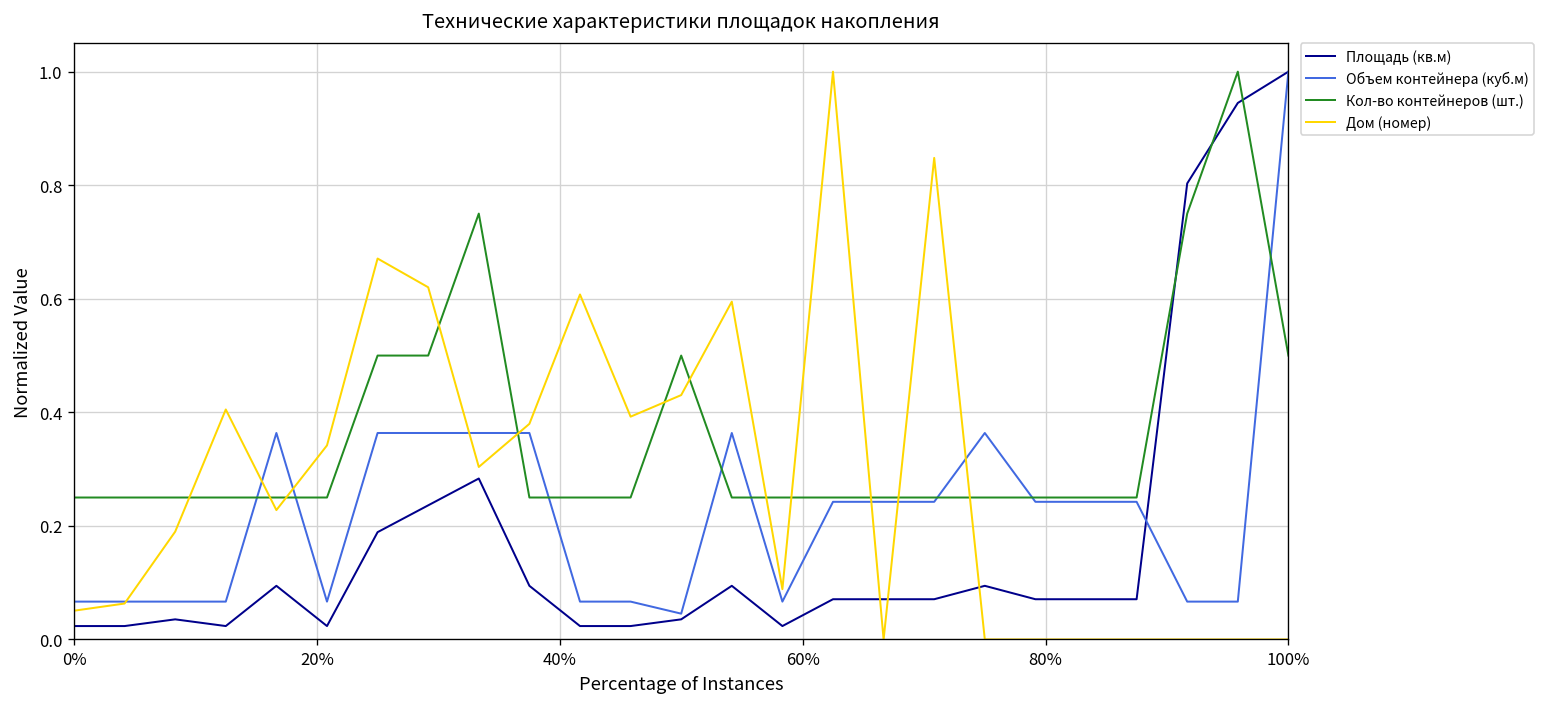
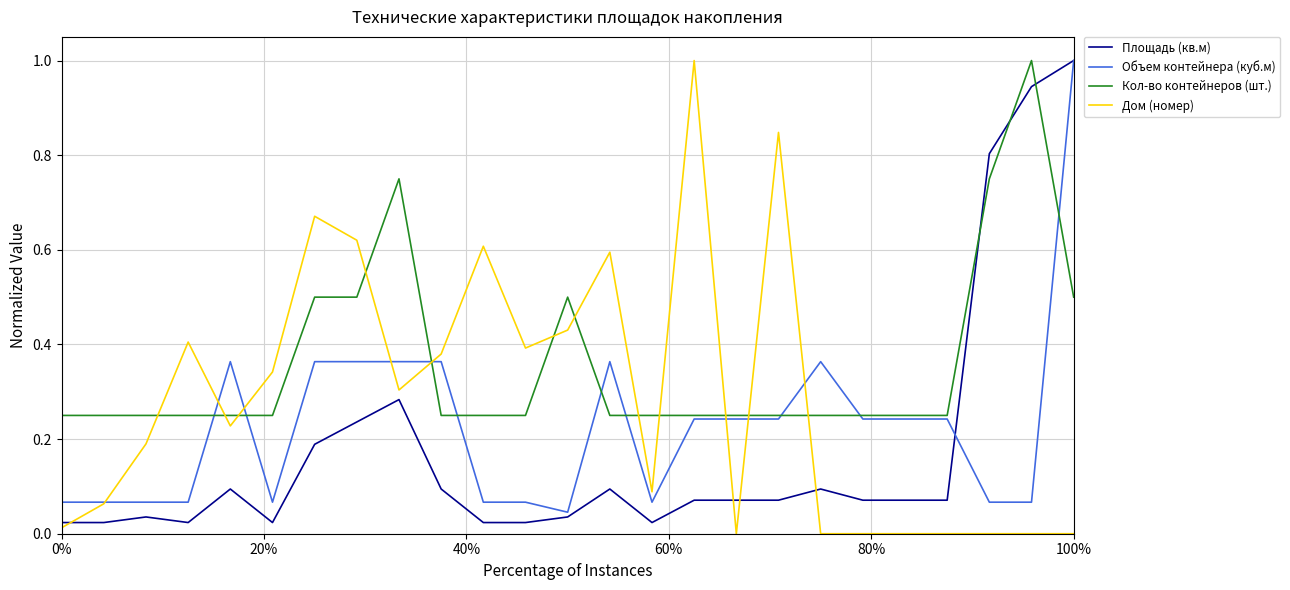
Дом (номер), 0%: 0.05 -> 0.01
